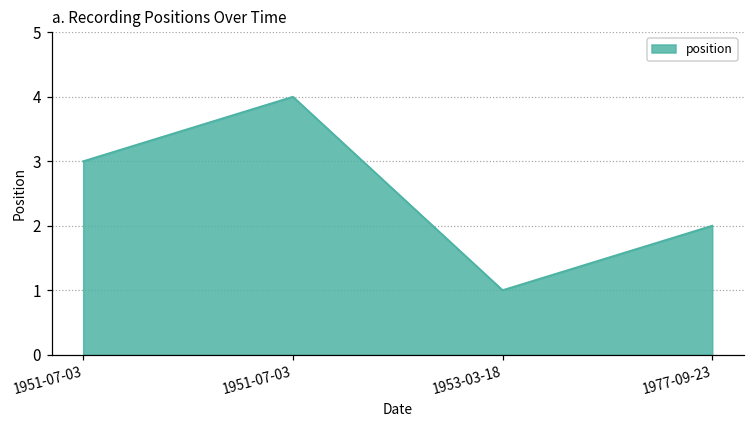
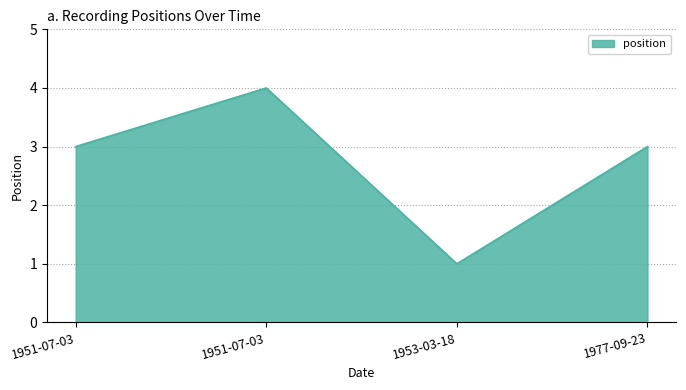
1977-09-23: 2 -> 3
